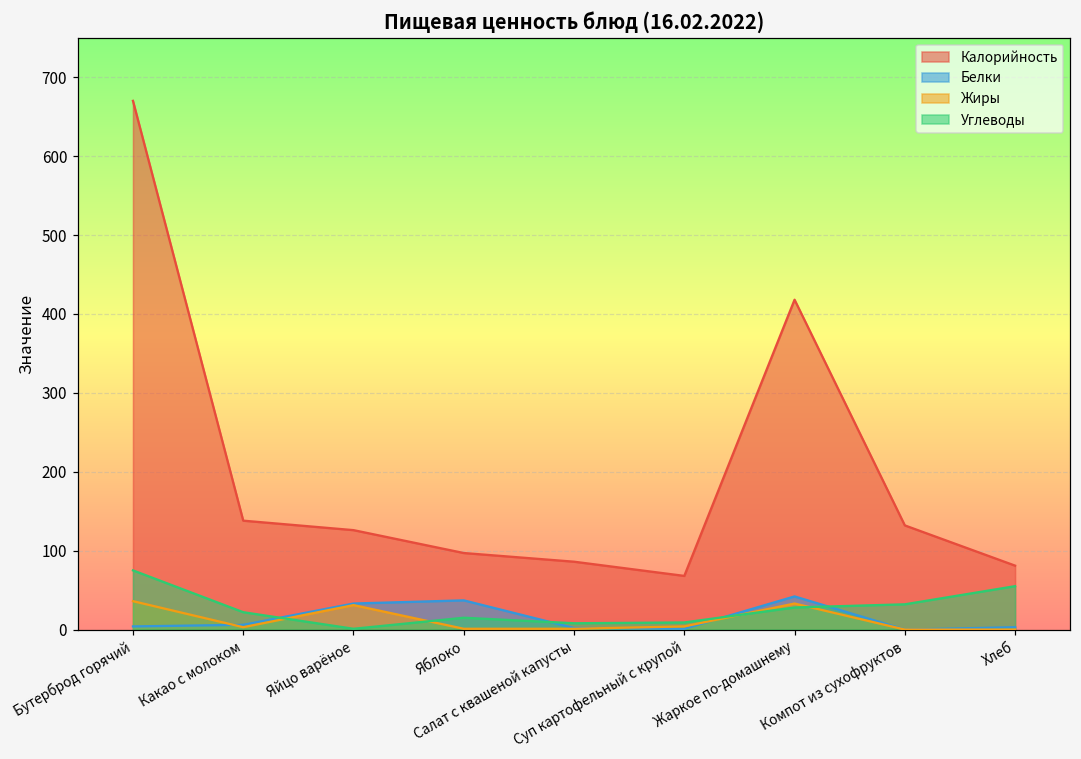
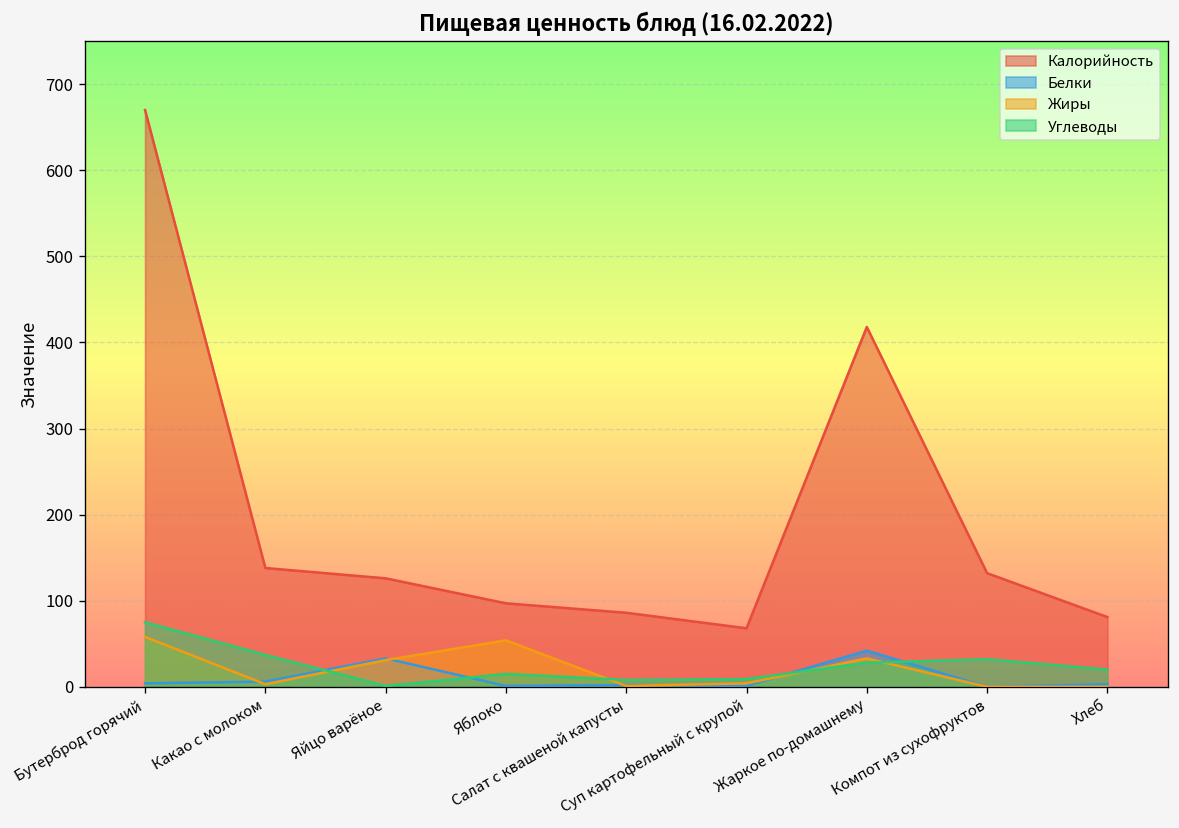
Жиры, Бутерброд горячий: 40 -> 60
Углеводы, Какао с молоком: 20 -> 40
Белки, Яблоко: 40 -> 0
Жиры, Яблоко: 0 -> 50
Углеводы, Хлеб: 60 -> 20
